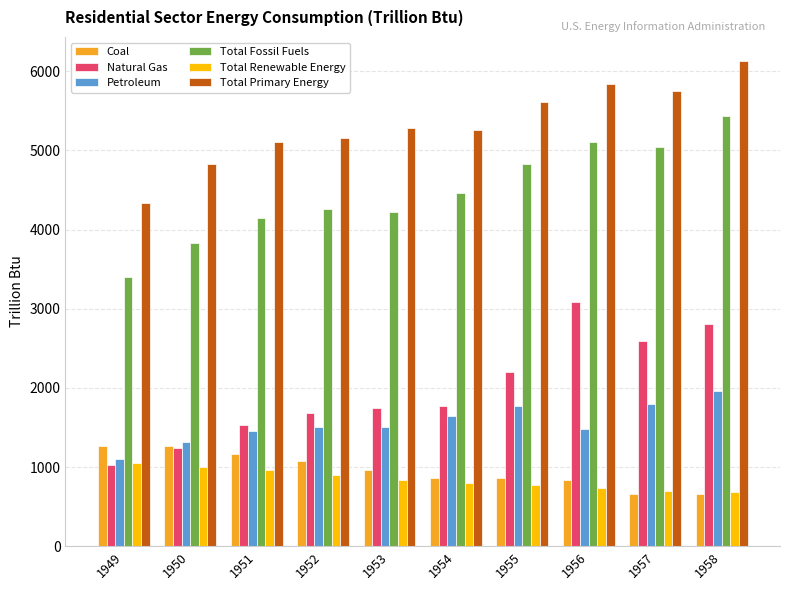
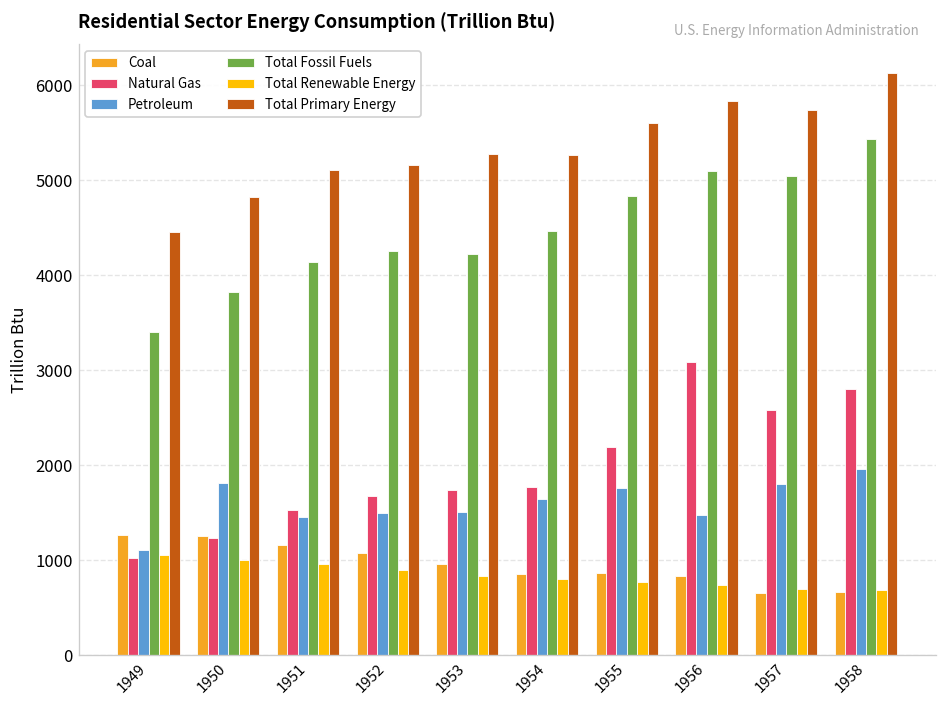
Total Primary Energy, 1949: 4300 -> 4500
Petroleum, 1950: 1300 -> 1800
